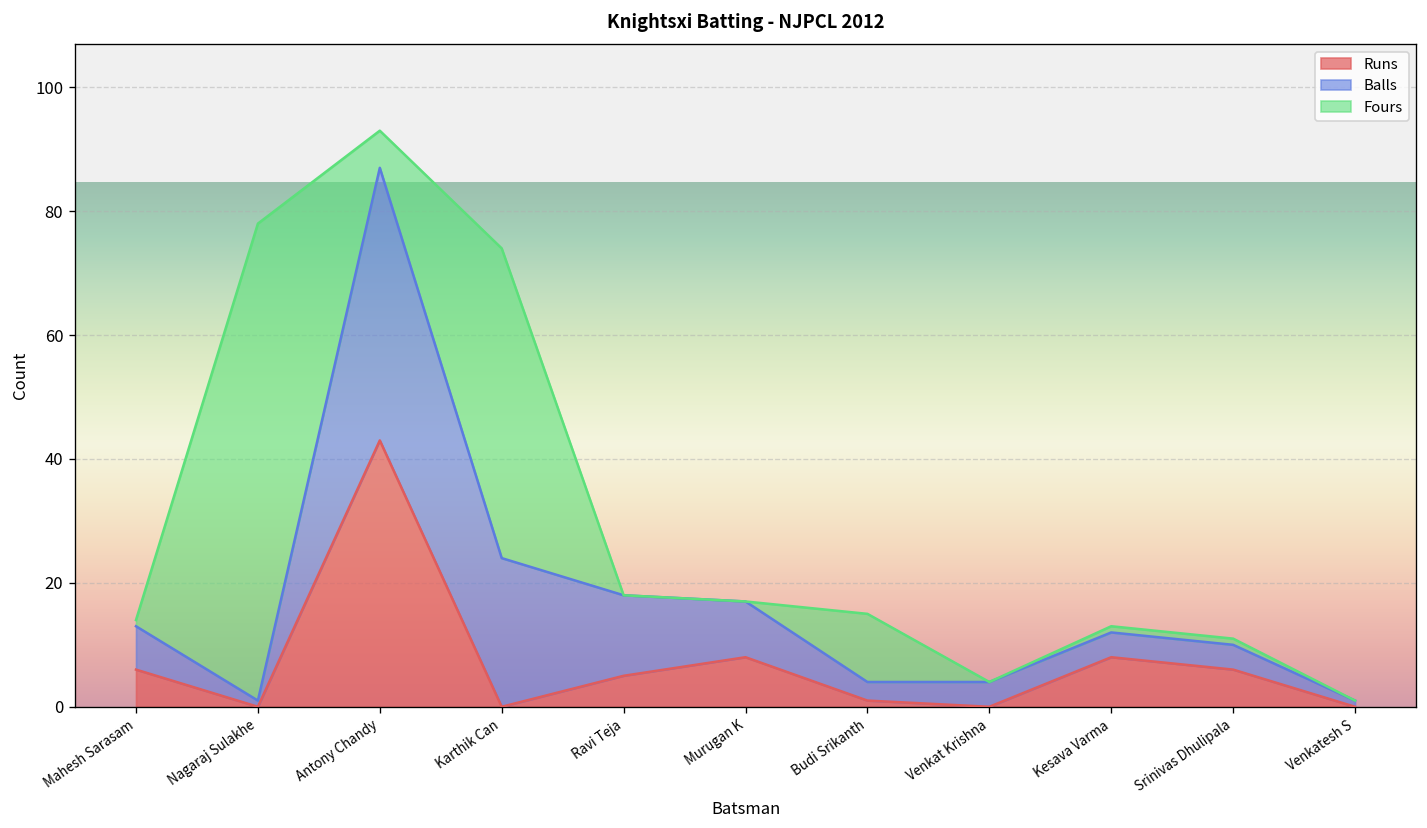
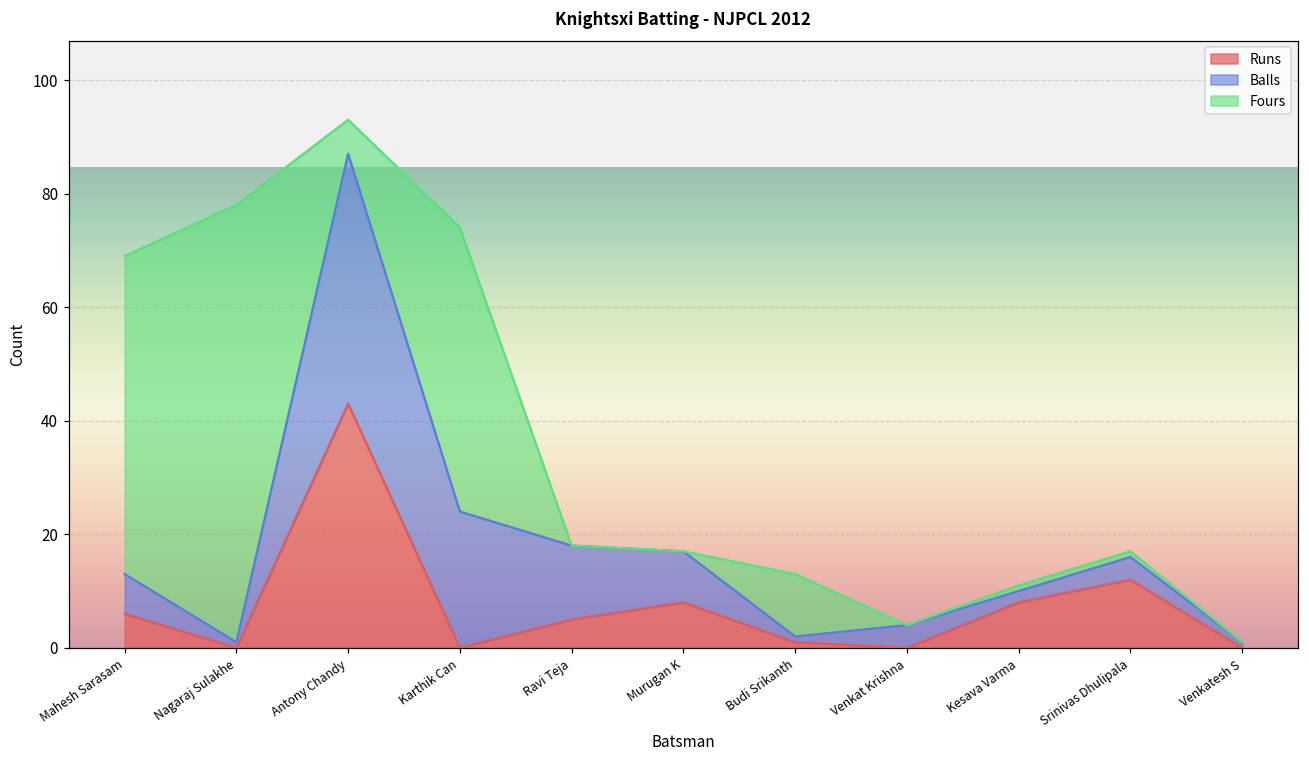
Fours, Mahesh Sarasam: 1 -> 56
Balls, Budi Srikanth: 3 -> 1
Balls, Kesava Varma: 4 -> 2
Runs, Srinivas Dhulipala: 6 -> 12
